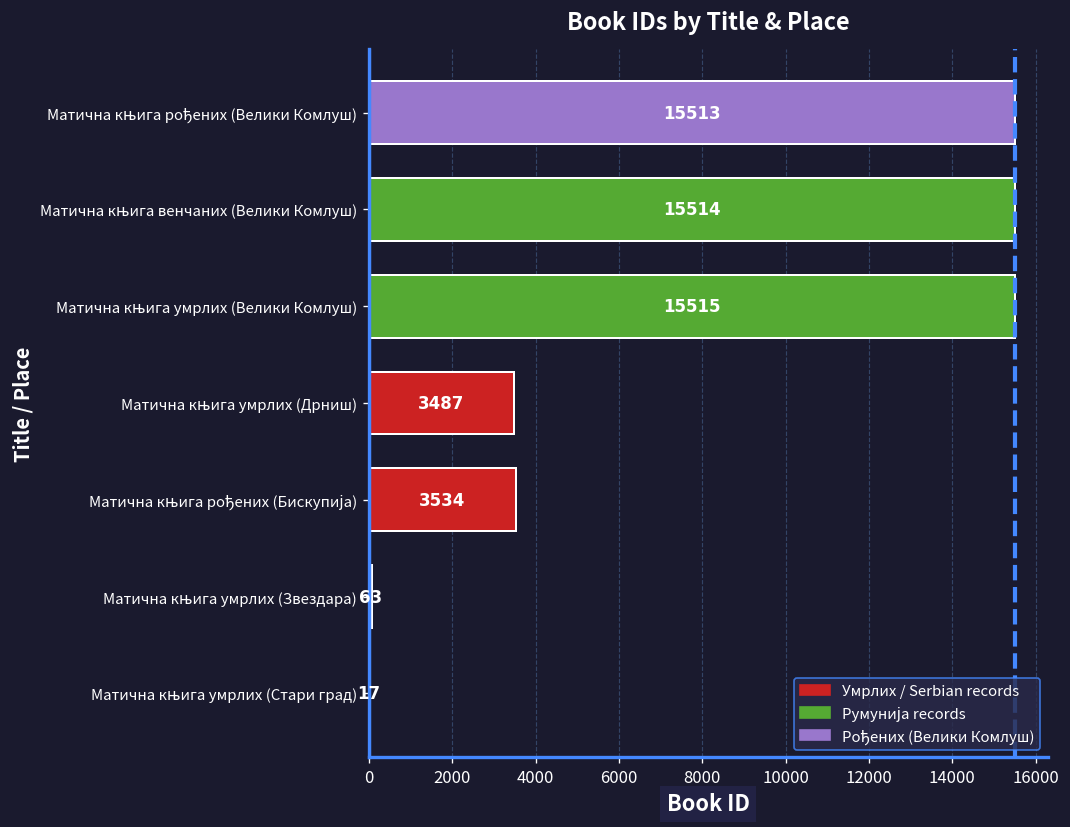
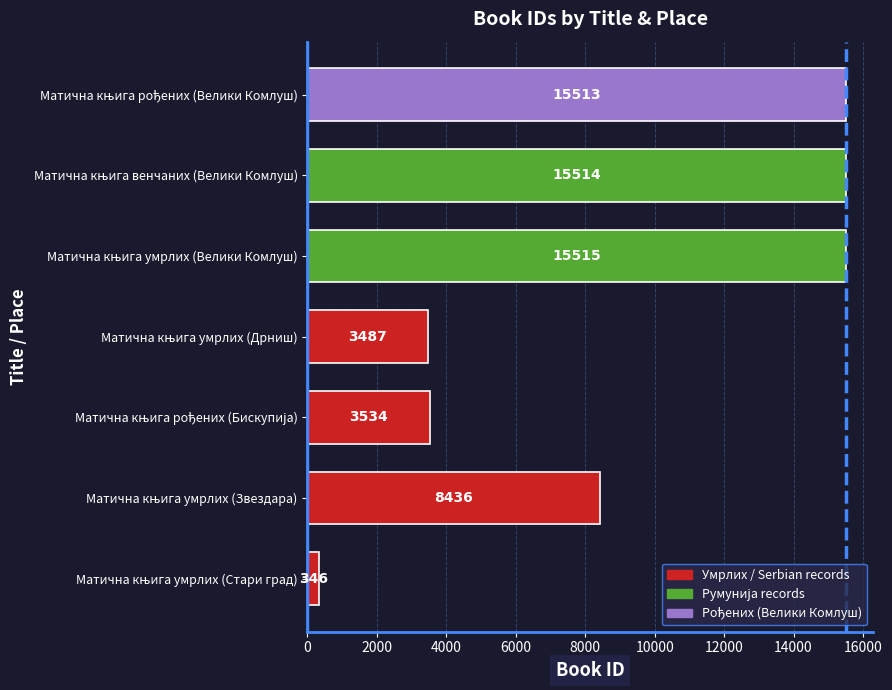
Матична књига умрлих (Звездара): 63 -> 8436
Матична књига умрлих (Стари град): 17 -> 346
